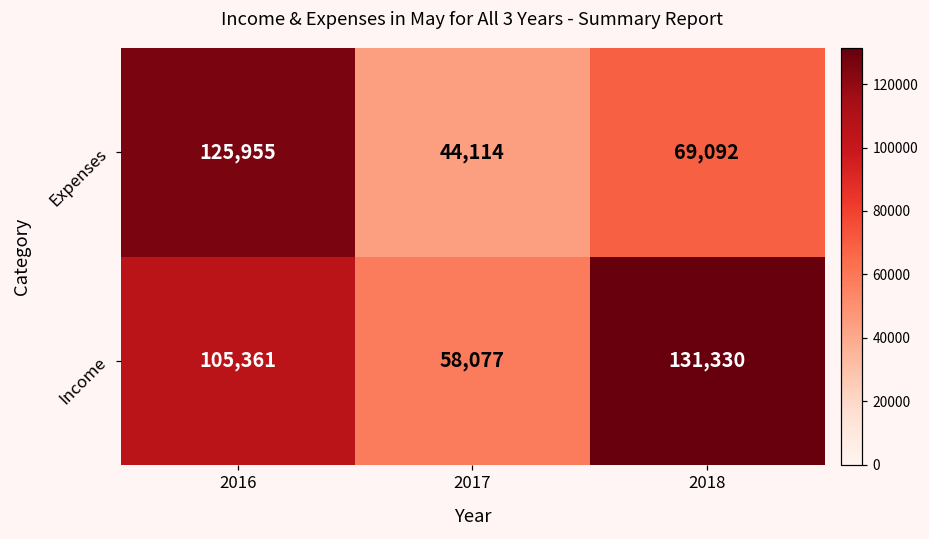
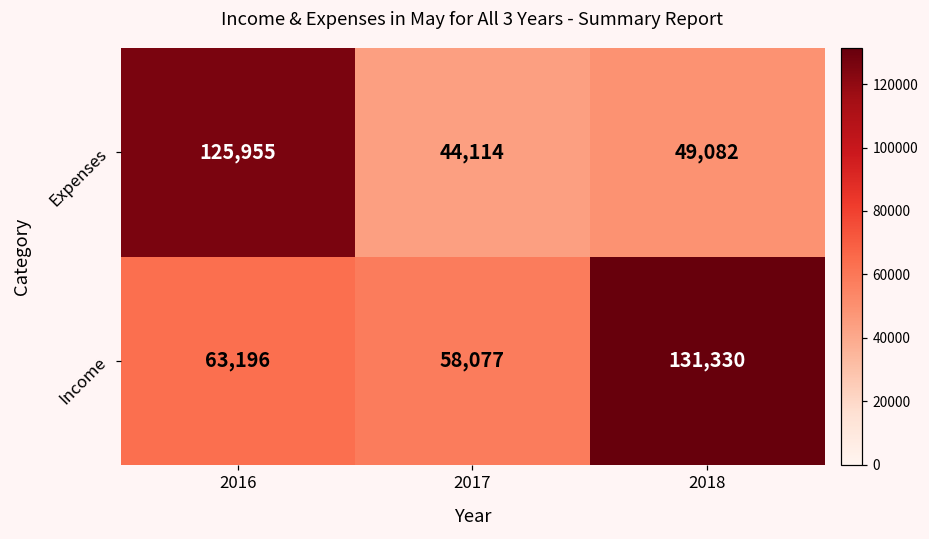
Expenses, 2018: 69,092 -> 49,082
Income, 2016: 105,361 -> 63,196
